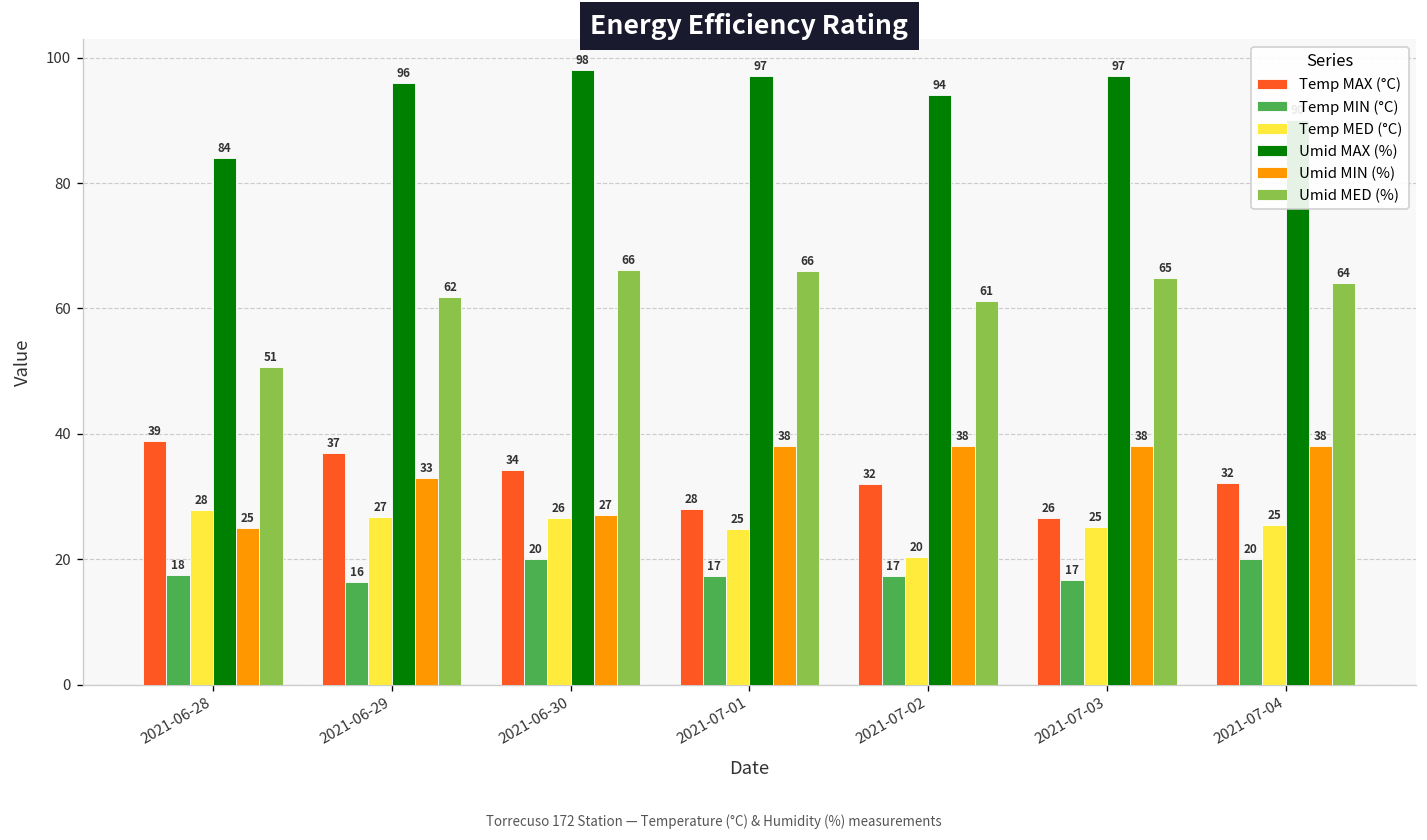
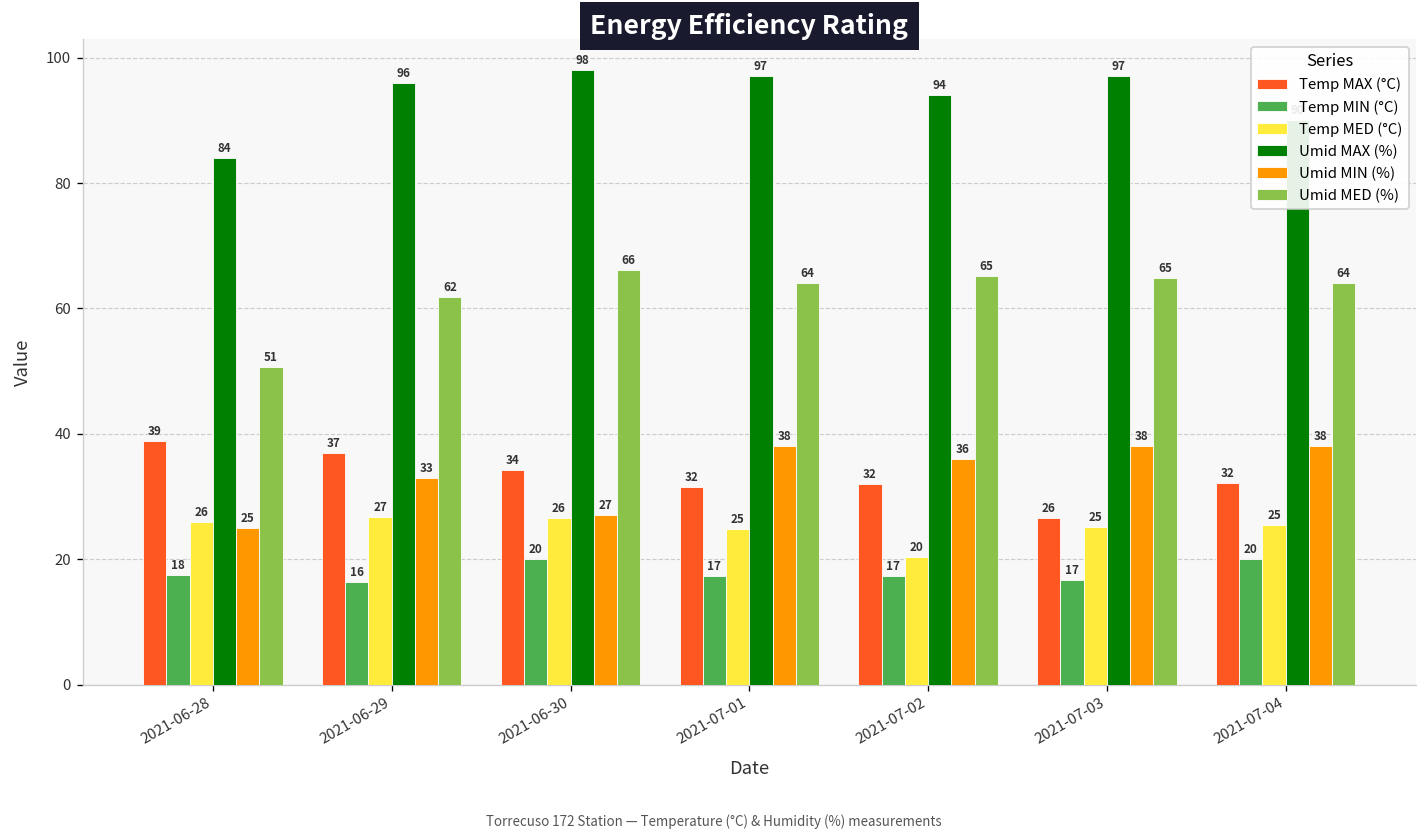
Temp MED (°C), 2021-06-28: 28 -> 26
Temp MAX (°C), 2021-07-01: 28 -> 32
Umid MED (%), 2021-07-01: 66 -> 64
Umid MIN (%), 2021-07-02: 38 -> 36
Umid MED (%), 2021-07-02: 61 -> 65
